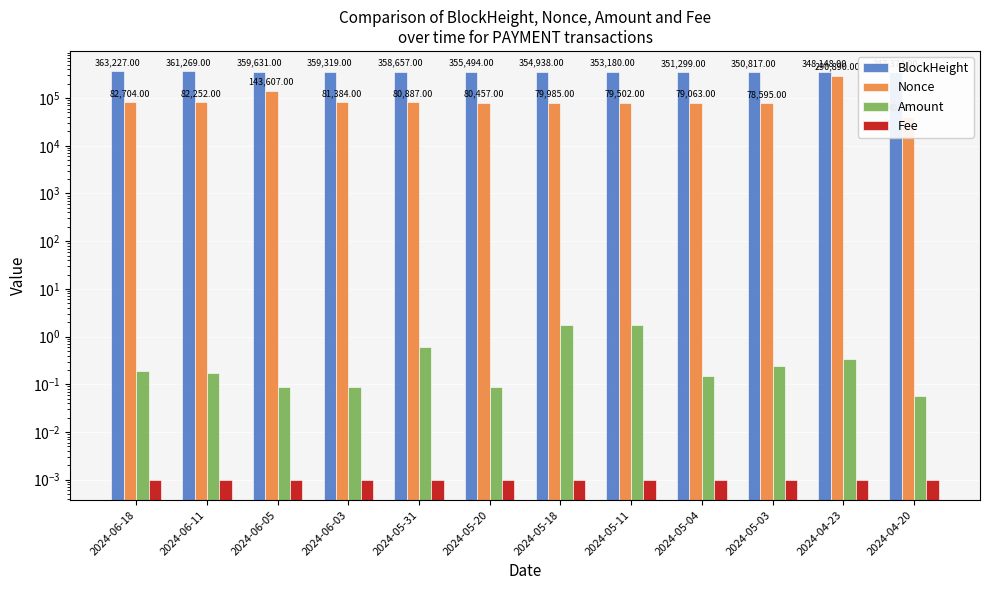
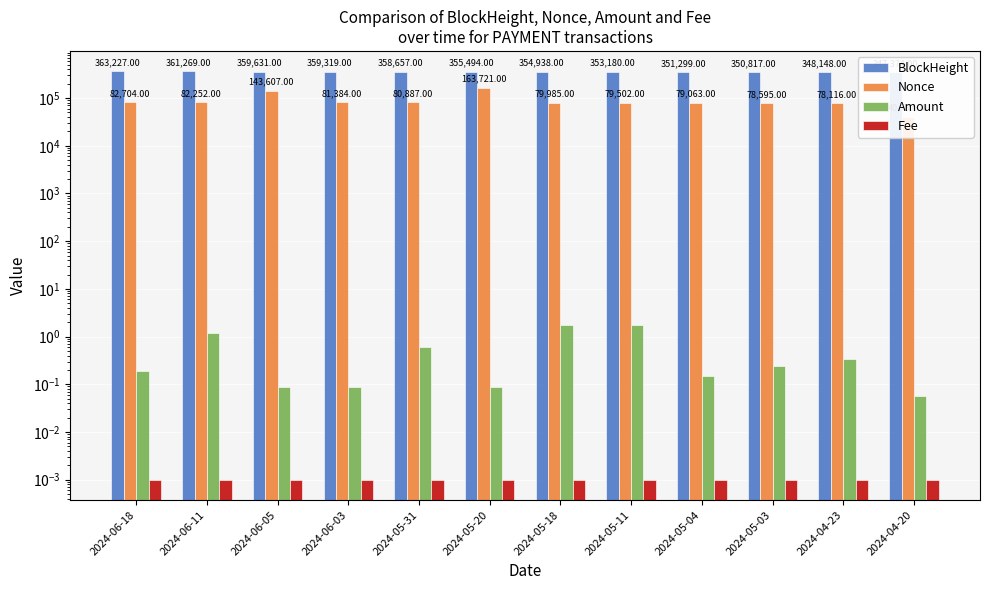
Amount, 2024-06-11: 0.17 -> 1.2
Nonce, 2024-05-20: 80,457.00 -> 163,721.00
Nonce, 2024-04-23: 290,890.00 -> 78,116.00
